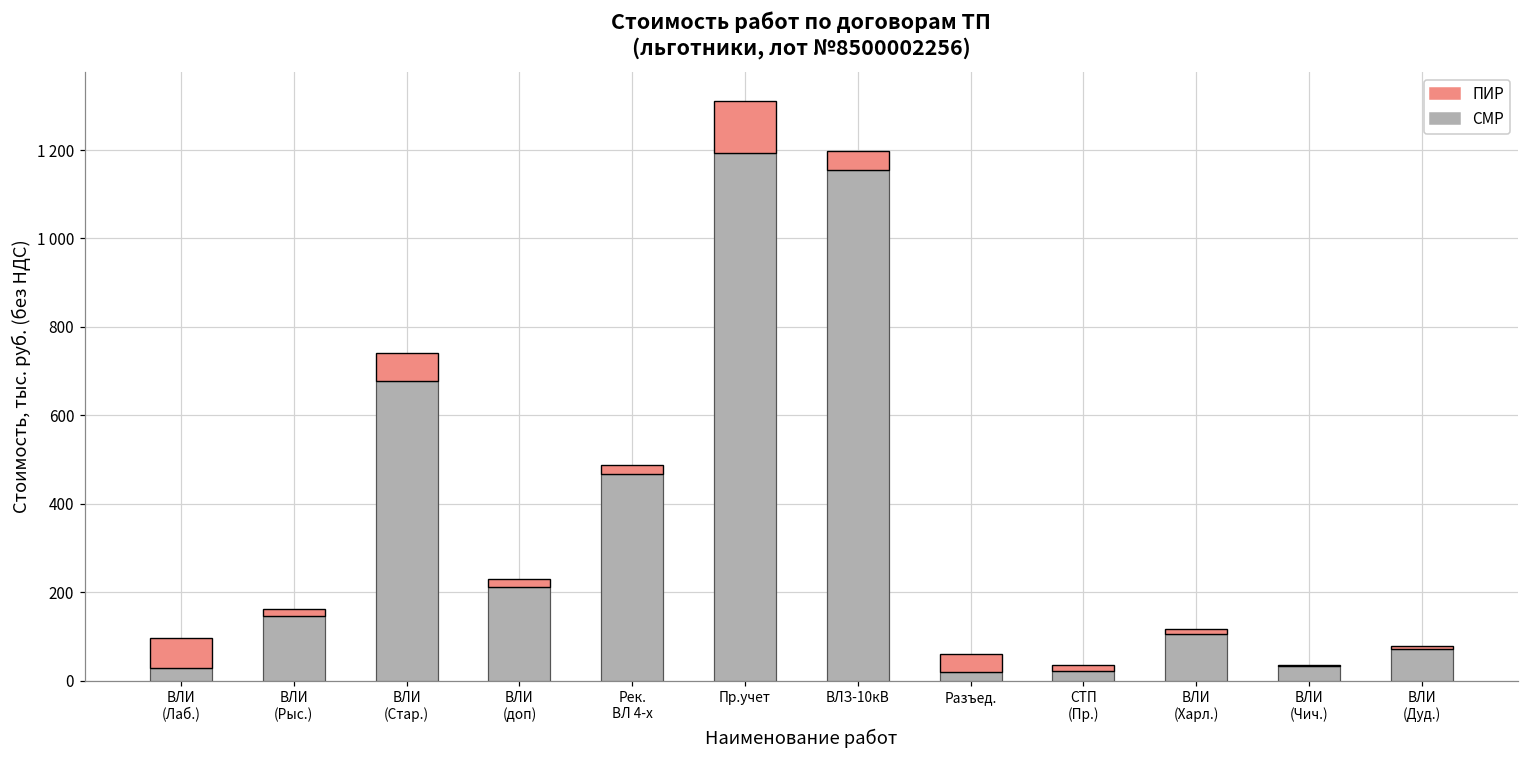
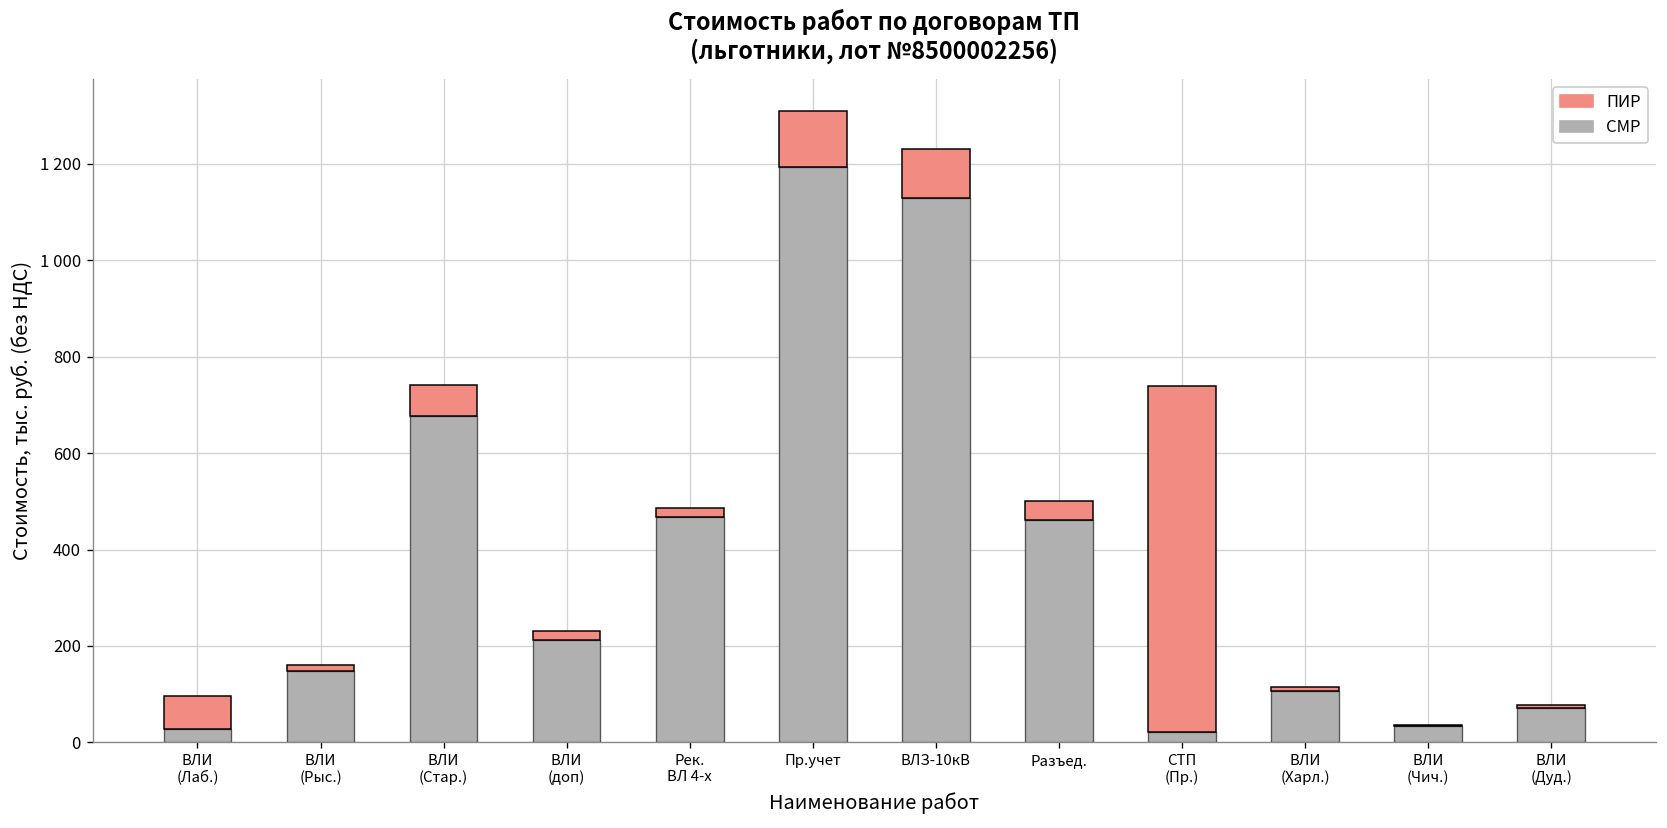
СМР, ВЛЗ-10кВ: 1160 -> 1130
ПИР, ВЛЗ-10кВ: 40 -> 100
СМР, Разъед.: 20 -> 460
ПИР, СТП (Пр.): 10 -> 720
